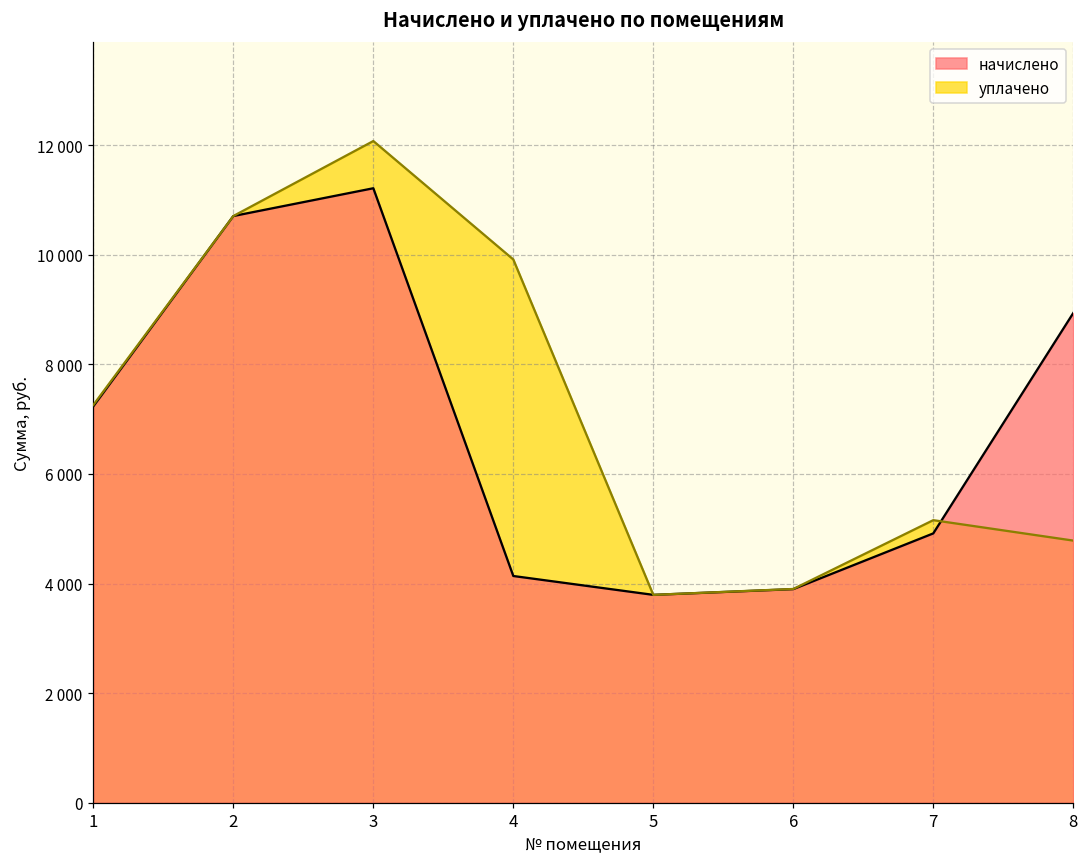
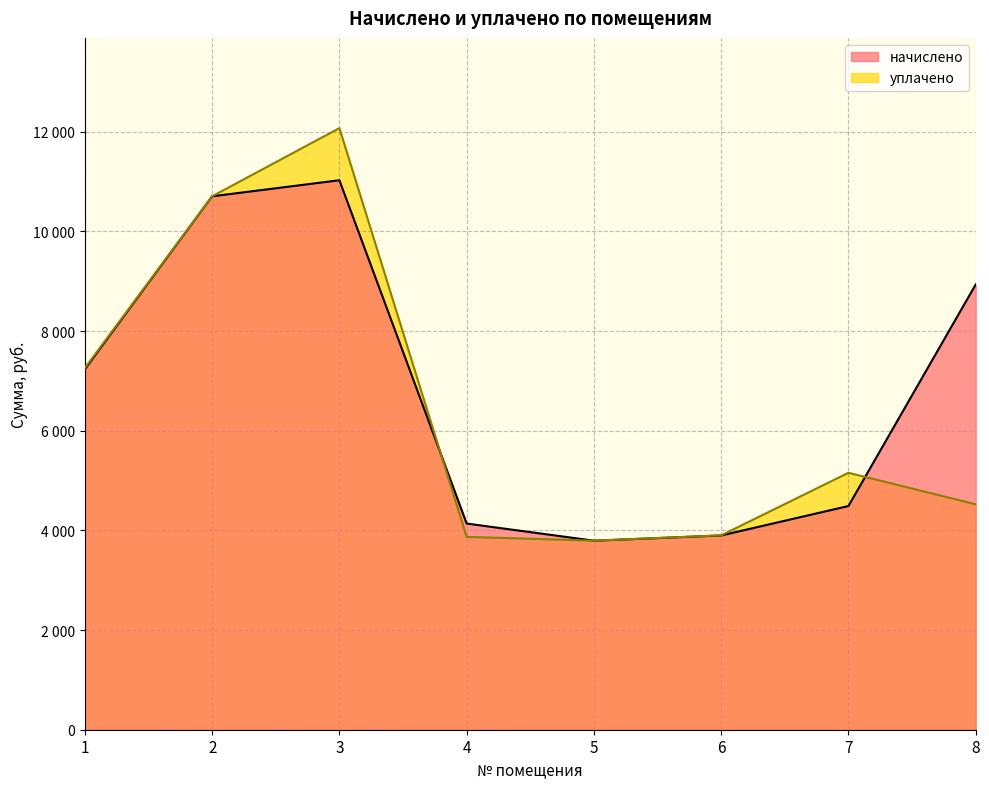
начислено, 3: 11200 -> 11000
уплачено, 4: 9900 -> 3900
начислено, 7: 4900 -> 4500
уплачено, 8: 4800 -> 4500
